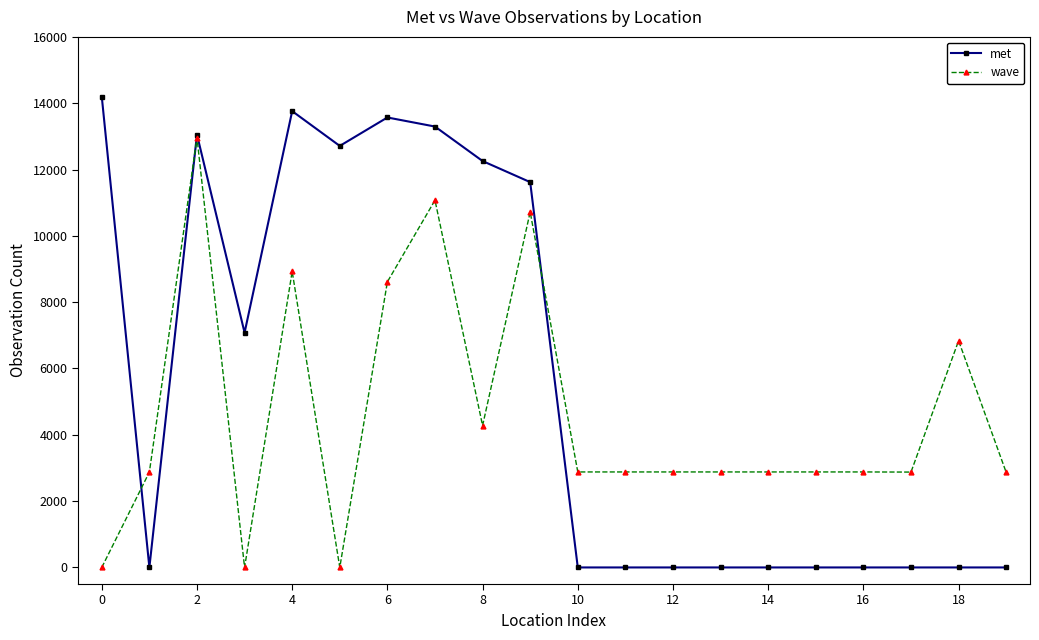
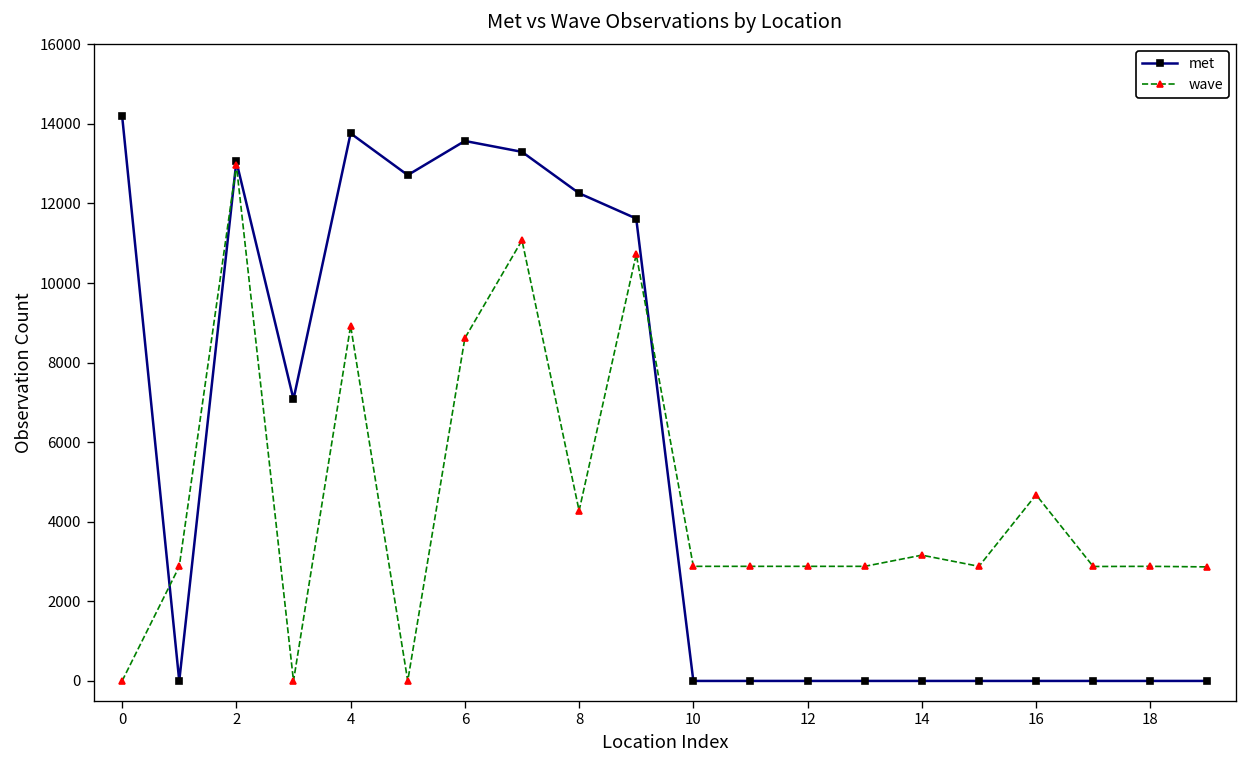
wave, 14: 2900 -> 3200
wave, 16: 2900 -> 4700
wave, 18: 6800 -> 2900
